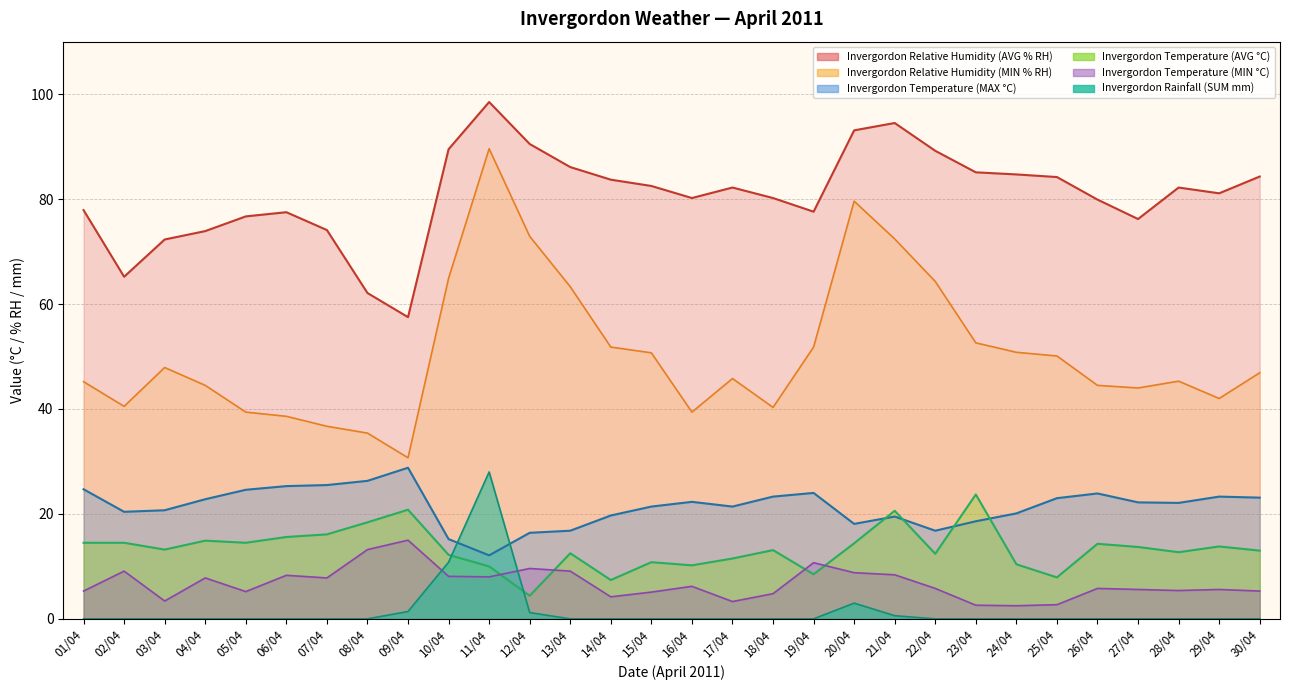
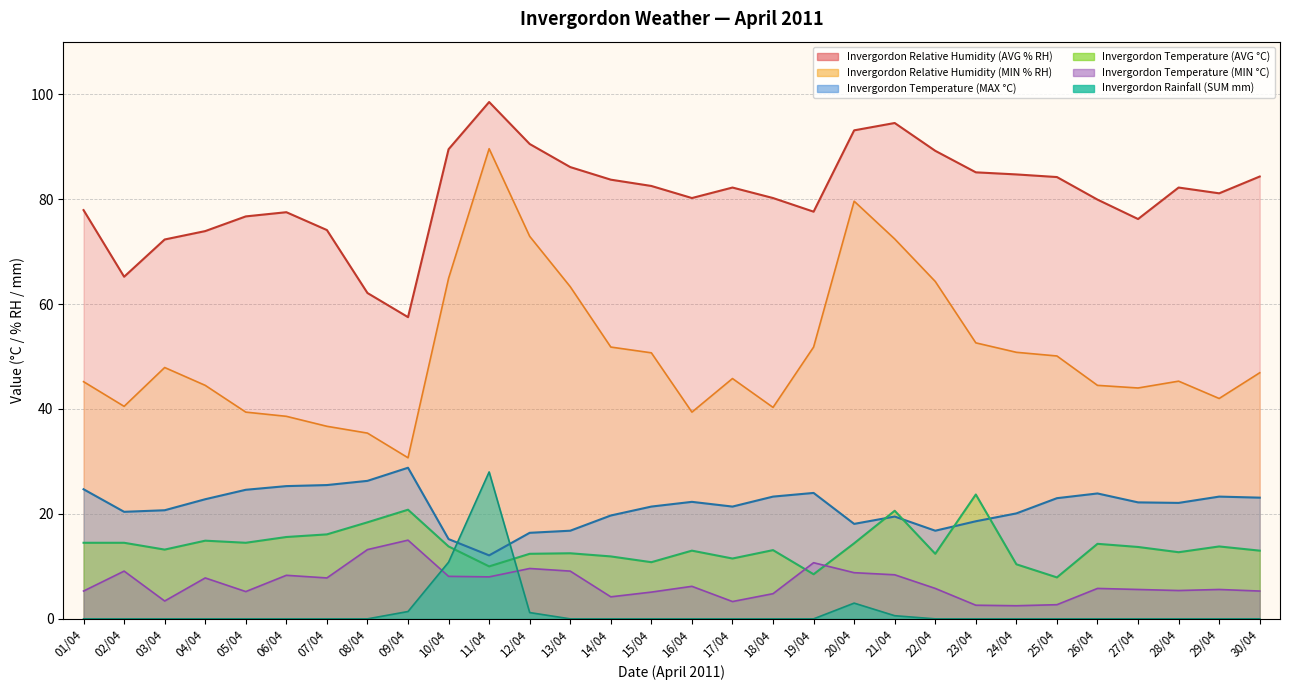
Invergordon Temperature (AVG °C), 10/04: 12 -> 14
Invergordon Temperature (AVG °C), 12/04: 4 -> 12
Invergordon Temperature (AVG °C), 14/04: 7 -> 12
Invergordon Temperature (AVG °C), 16/04: 10 -> 13
